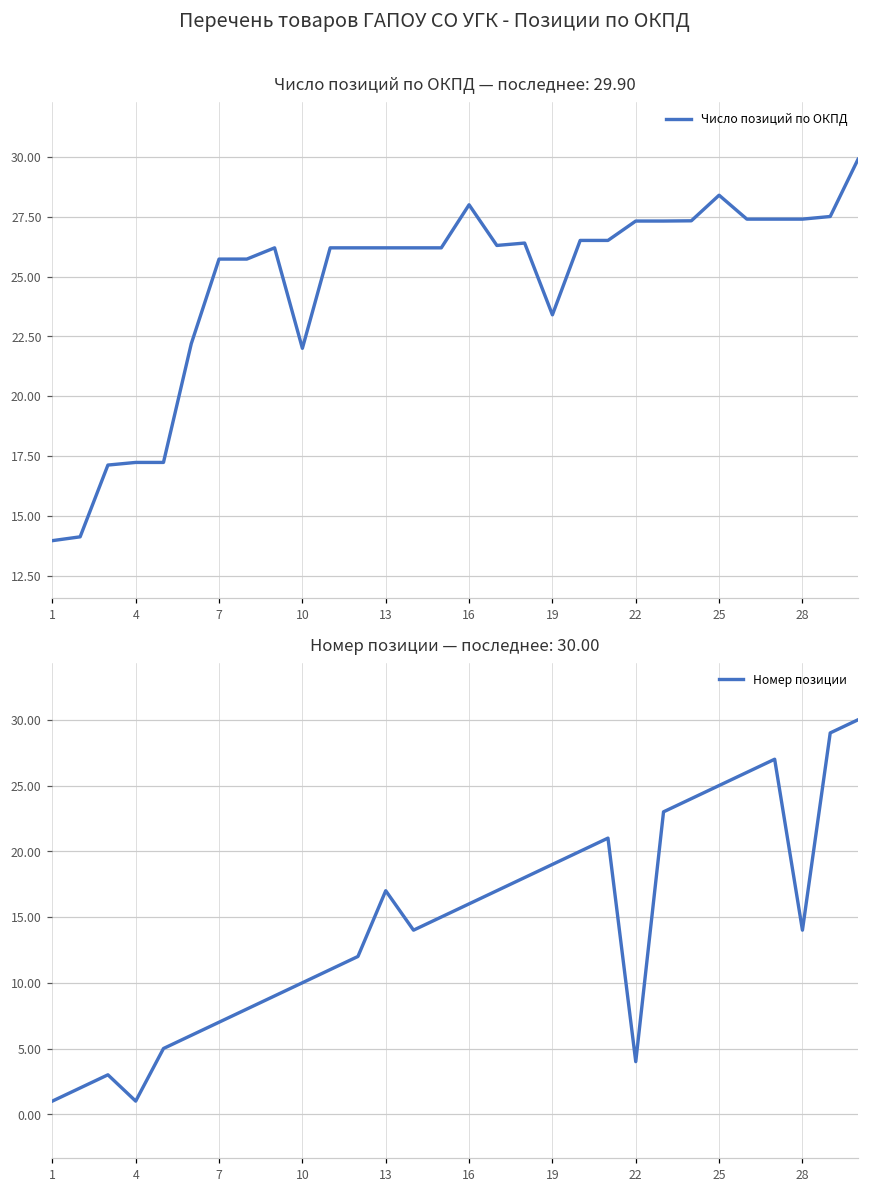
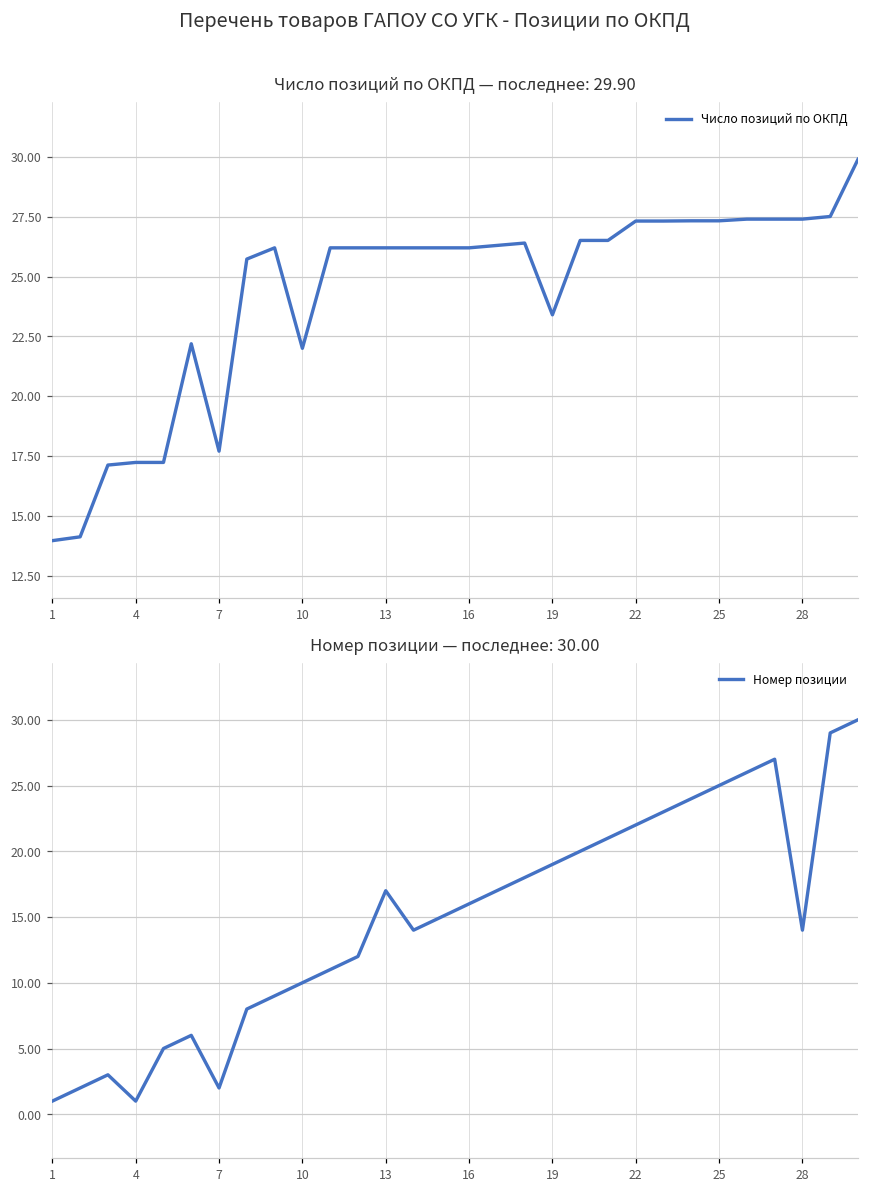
Число позиций по ОКПД — последнее: 29.90, 7: 25.7 -> 17.7
Число позиций по ОКПД — последнее: 29.90, 16: 28.0 -> 26.2
Число позиций по ОКПД — последнее: 29.90, 25: 28.4 -> 27.3
Номер позиции — последнее: 30.00, 7: 7 -> 2
Номер позиции — последнее: 30.00, 22: 4 -> 22
